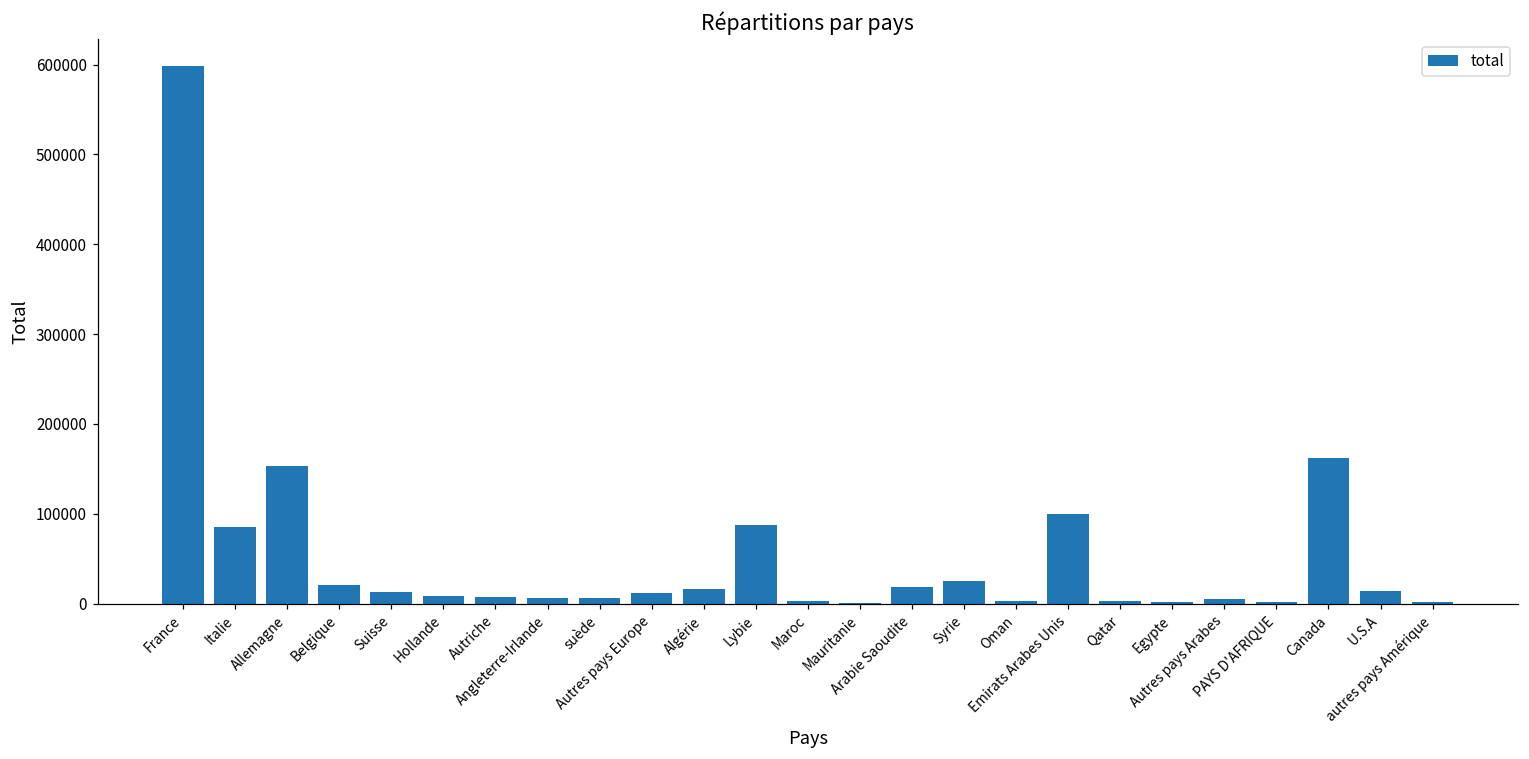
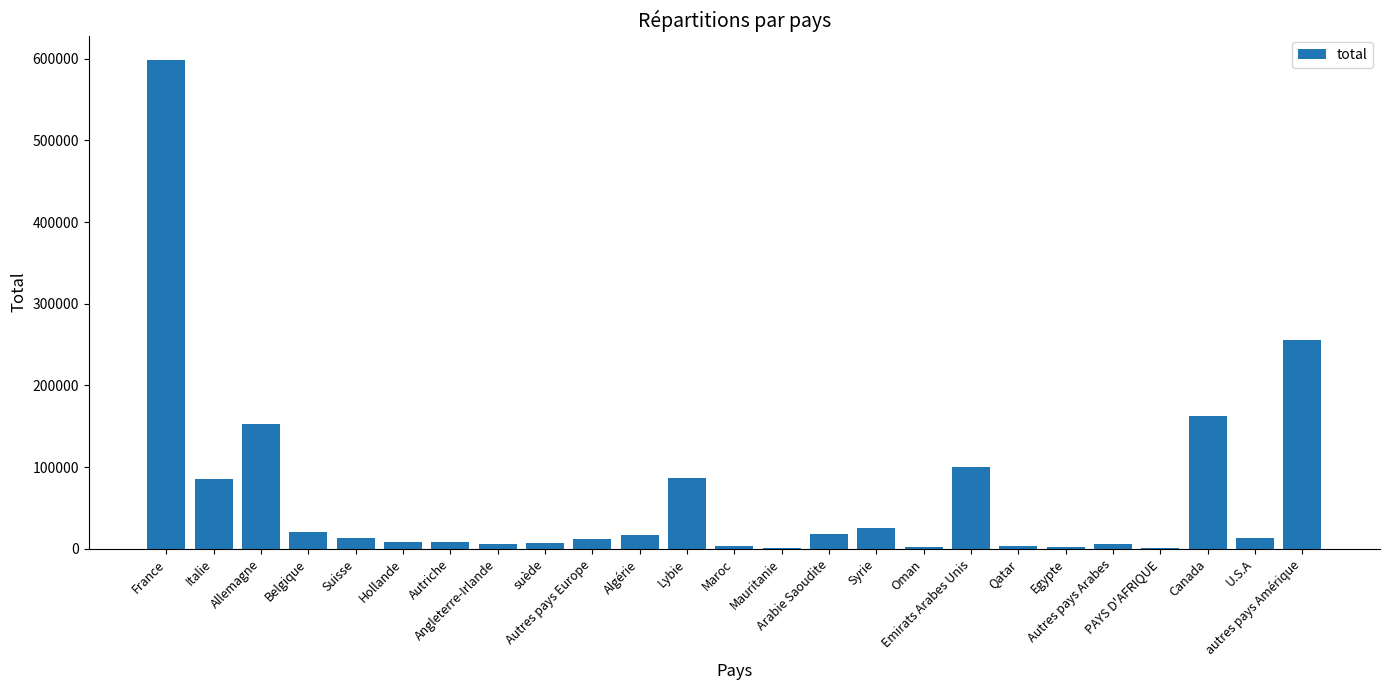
autres pays Amérique: 0 -> 260000
